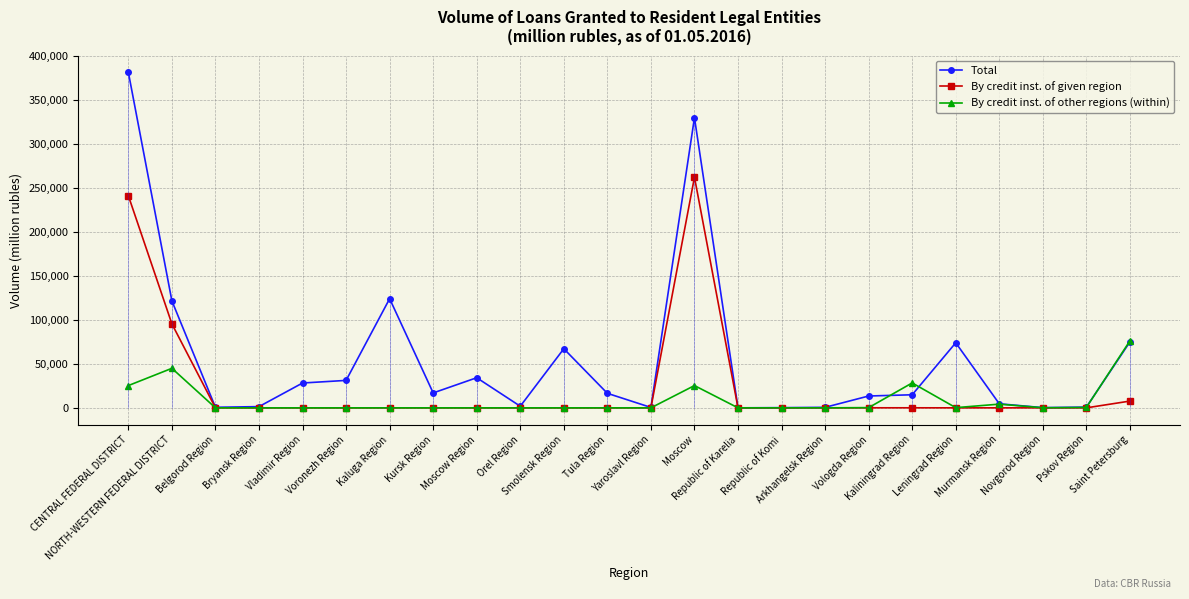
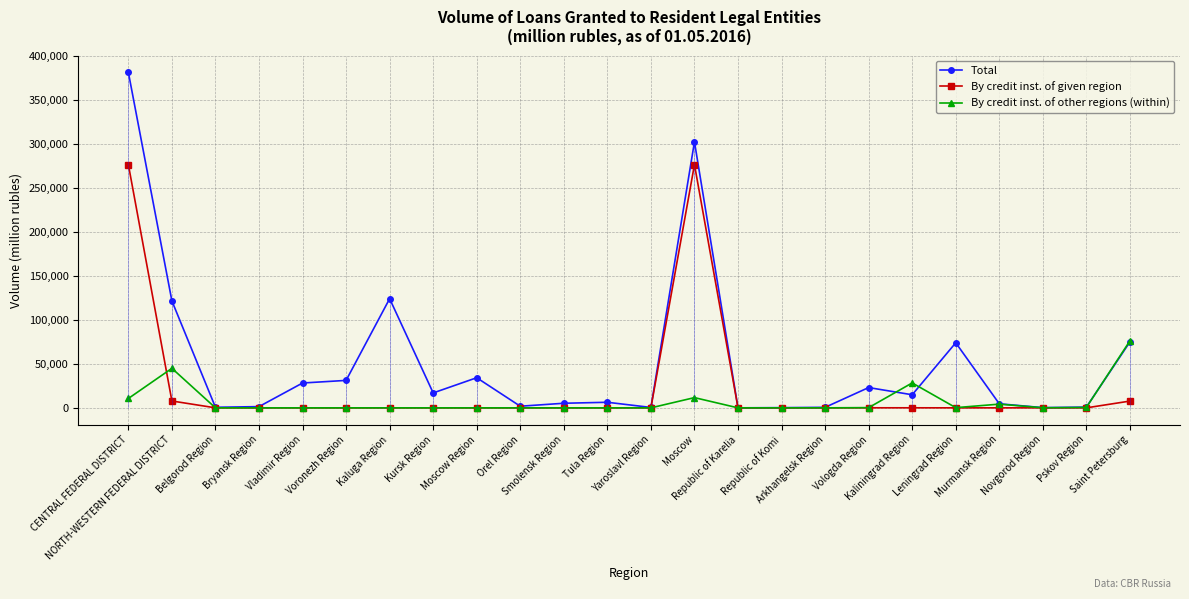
By credit inst. of given region, CENTRAL FEDERAL DISTRICT: 240,000 -> 280,000
By credit inst. of other regions (within), CENTRAL FEDERAL DISTRICT: 30,000 -> 10,000
By credit inst. of given region, NORTH-WESTERN FEDERAL DISTRICT: 100,000 -> 10,000
Total, Smolensk Region: 70,000 -> 10,000
Total, Tula Region: 20,000 -> 10,000
Total, Moscow: 330,000 -> 300,000
By credit inst. of given region, Moscow: 260,000 -> 280,000
By credit inst. of other regions (within), Moscow: 30,000 -> 10,000
Total, Vologda Region: 10,000 -> 20,000
